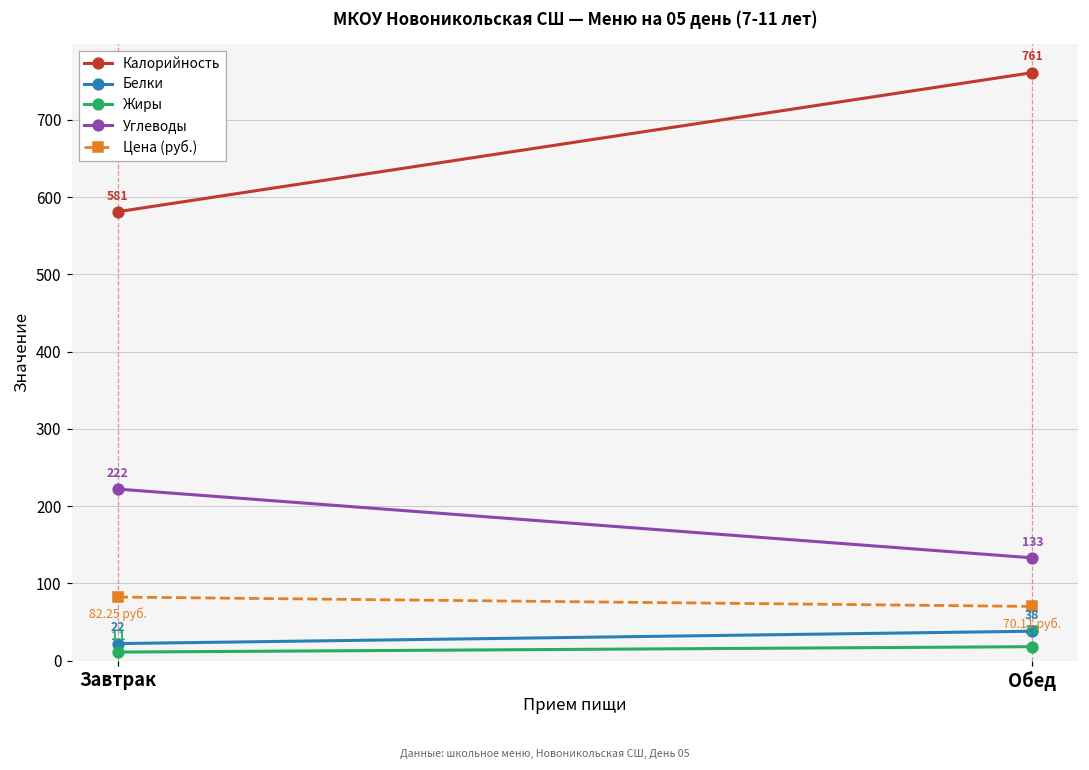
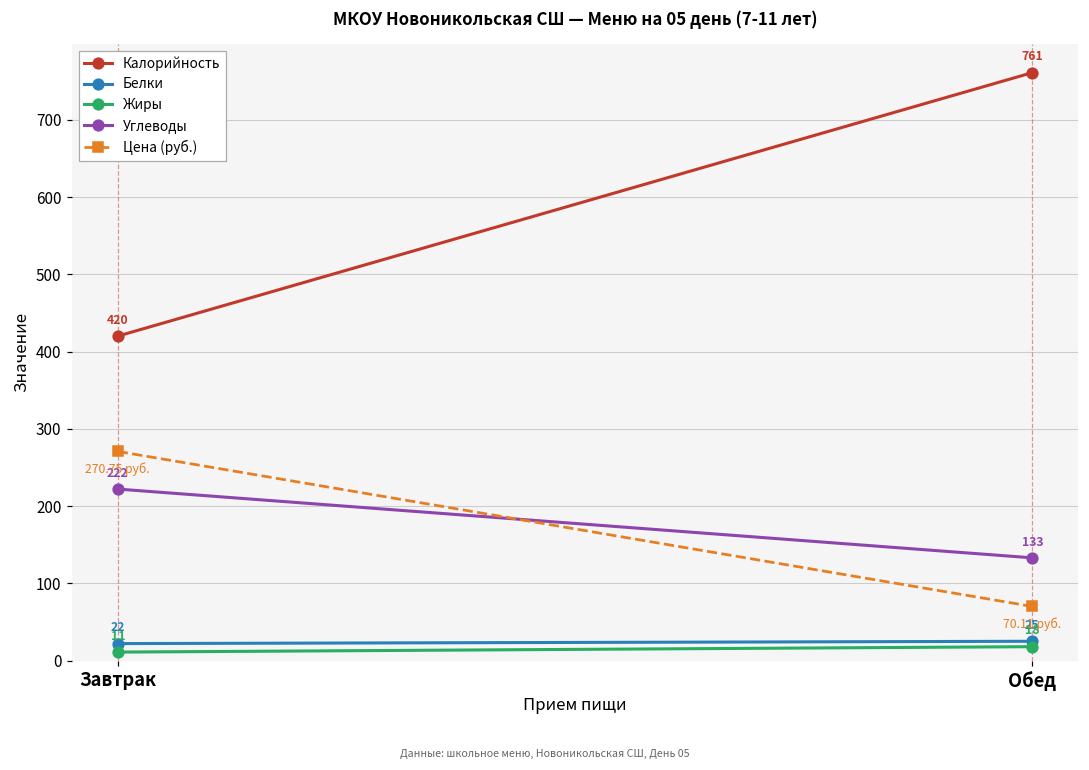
Калорийность, Завтрак: 581 -> 420
Цена (руб.), Завтрак: 82.25 -> 270.75
Белки, Обед: 38 -> 25
